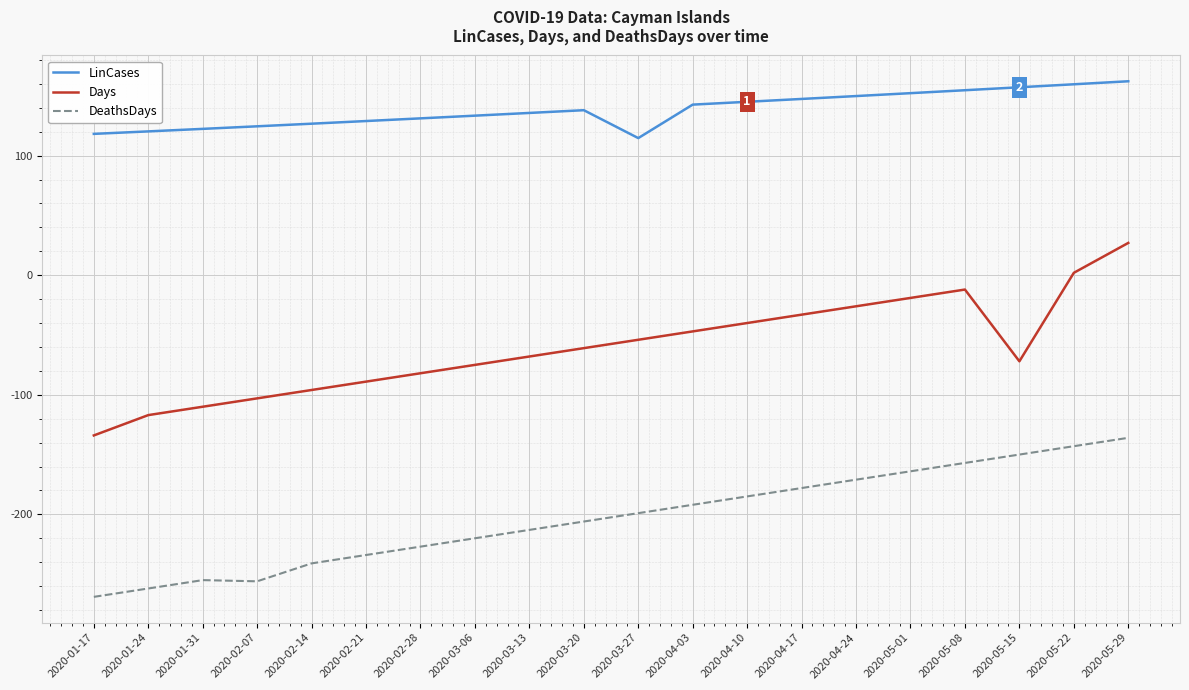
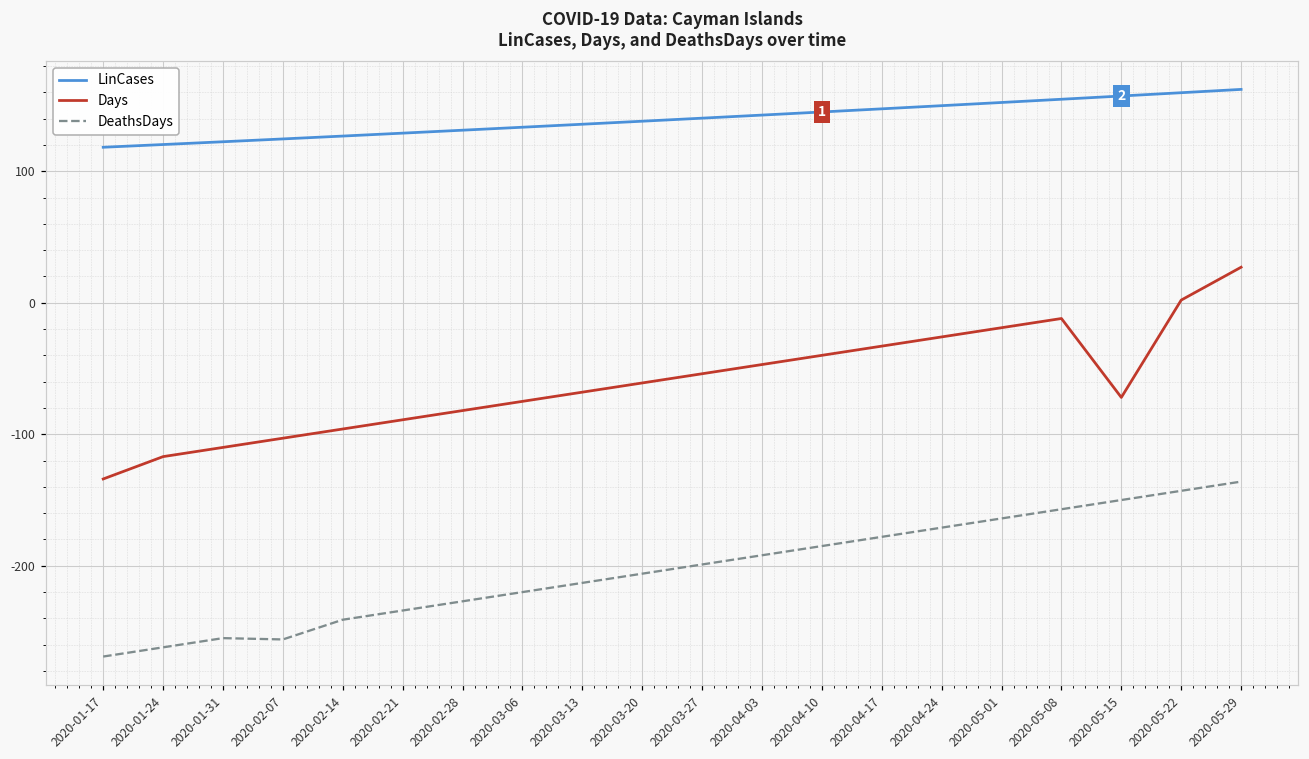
LinCases, 2020-03-27: 115 -> 140
